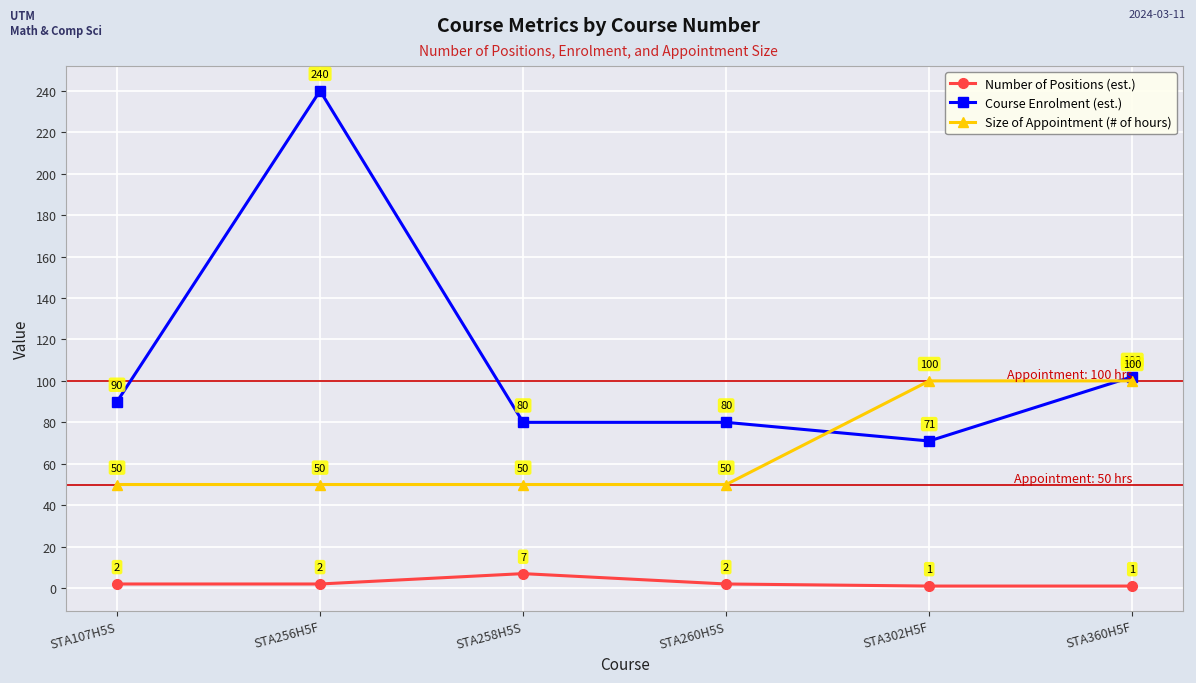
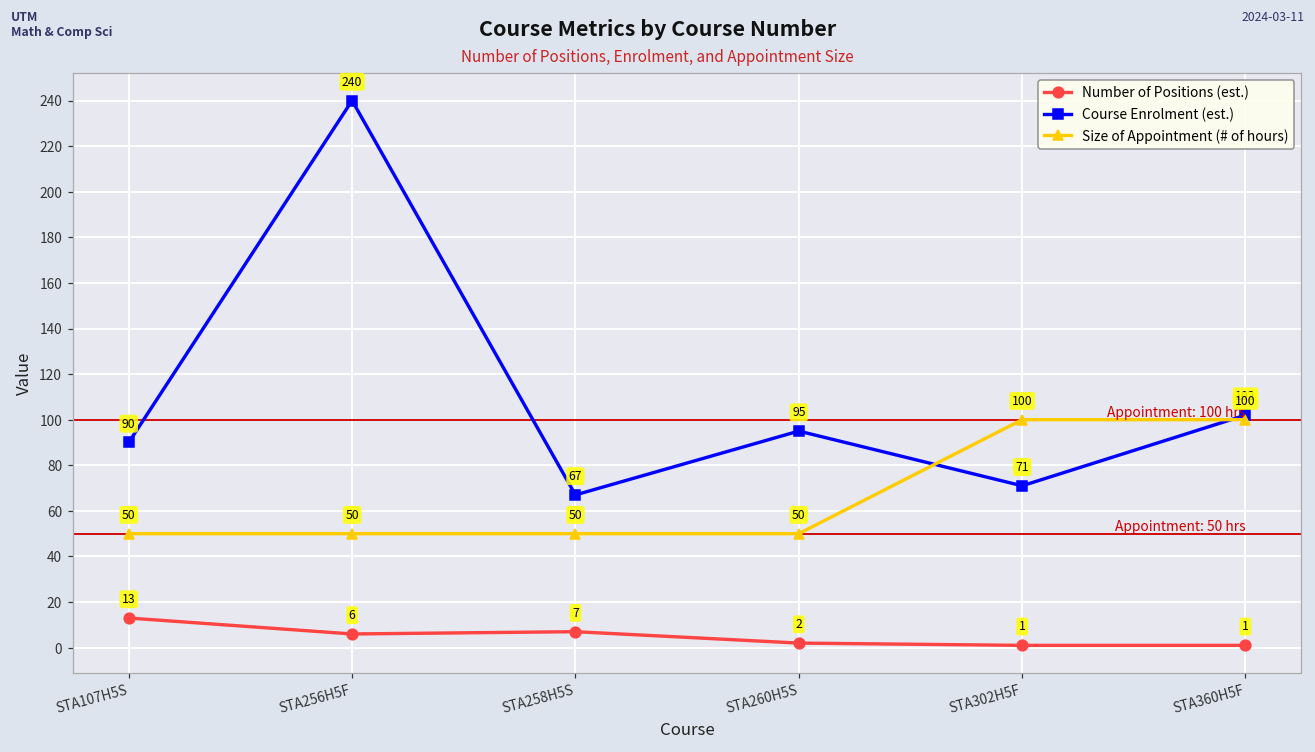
Number of Positions (est.), STA107H5S: 2 -> 13
Number of Positions (est.), STA256H5F: 2 -> 6
Course Enrolment (est.), STA258H5S: 80 -> 67
Course Enrolment (est.), STA260H5S: 80 -> 95
